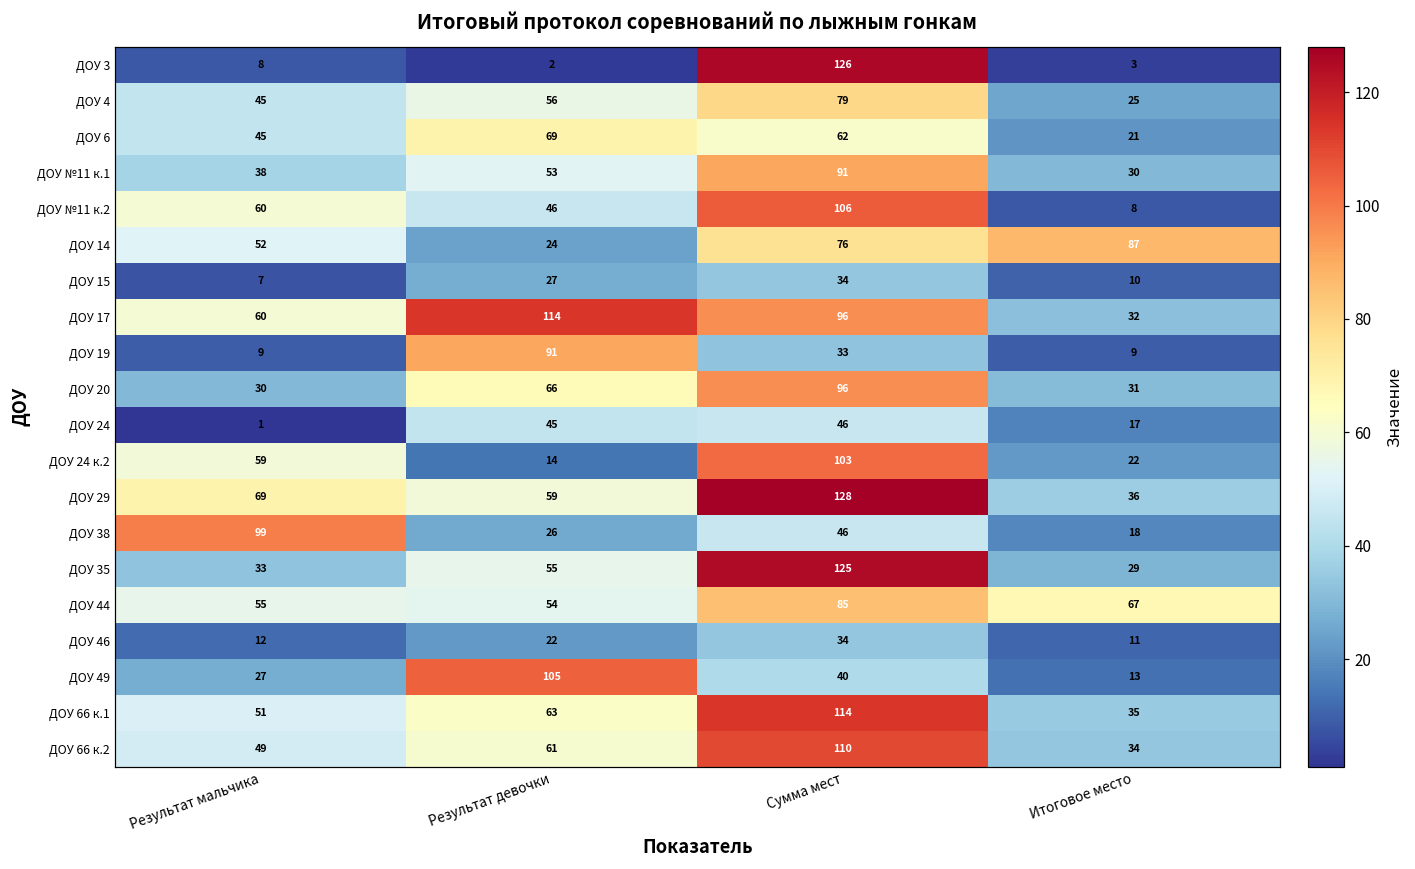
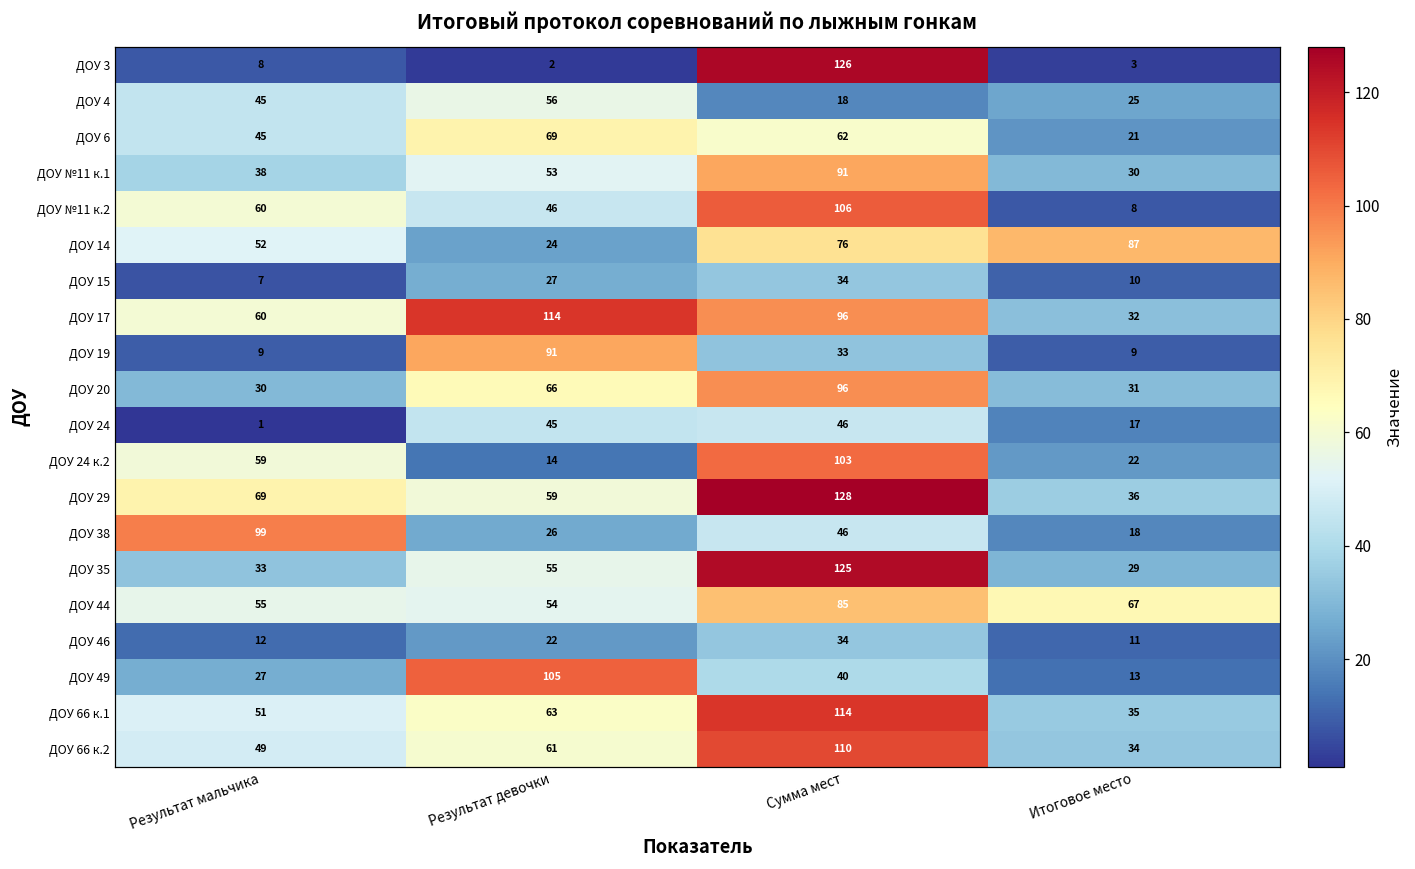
ДОУ 4, Сумма мест: 79 -> 18
